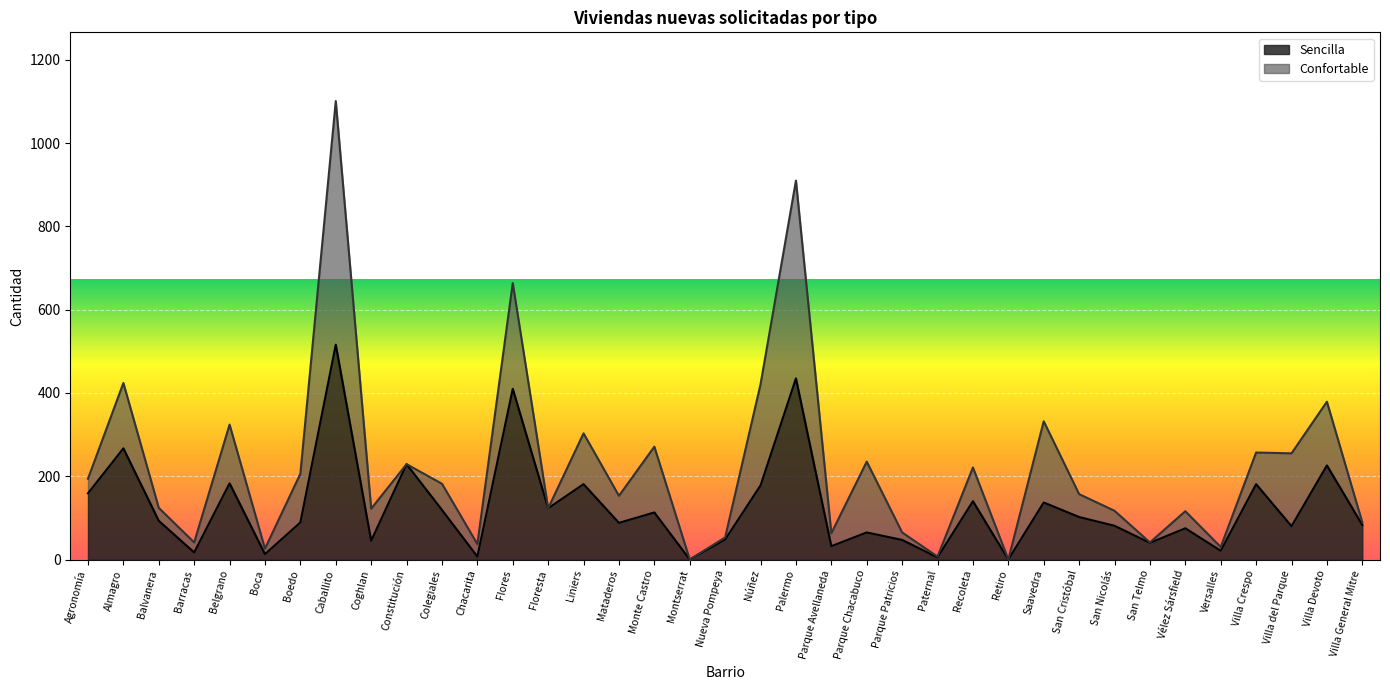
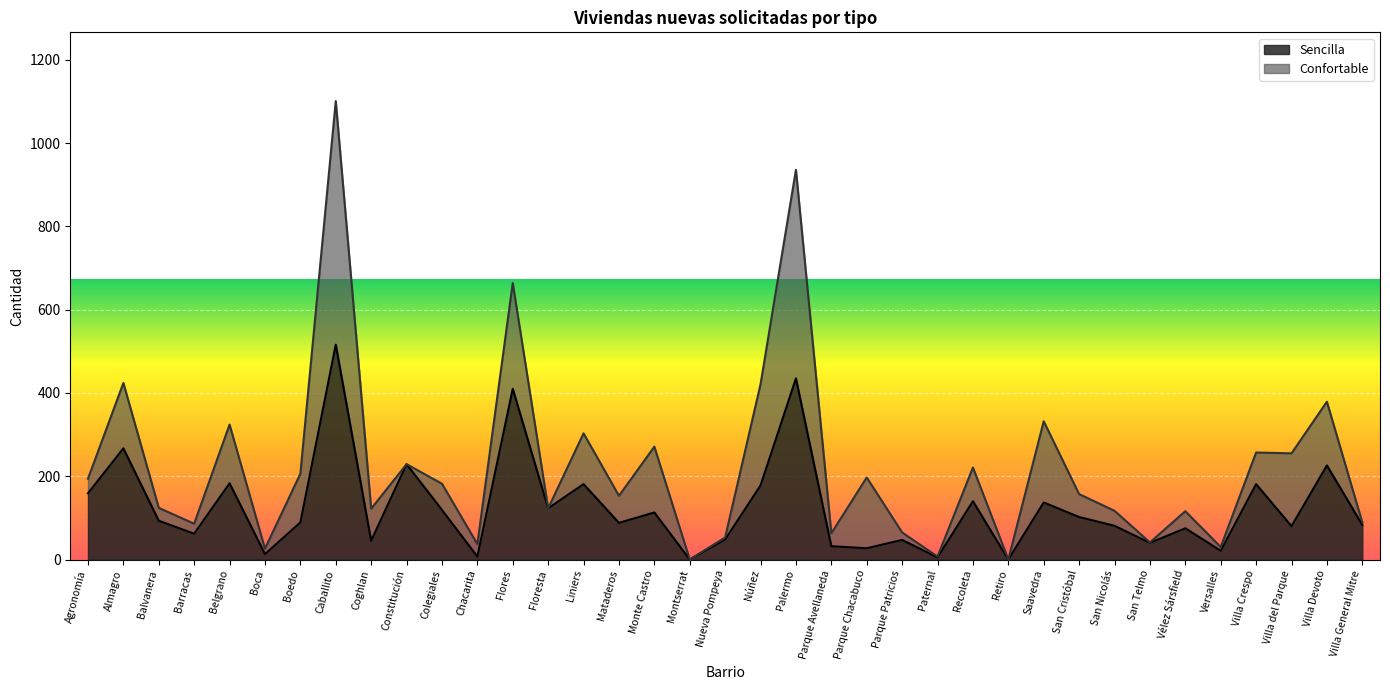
Sencilla, Barracas: 20 -> 60
Confortable, Palermo: 480 -> 500
Sencilla, Parque Chacabuco: 70 -> 30
